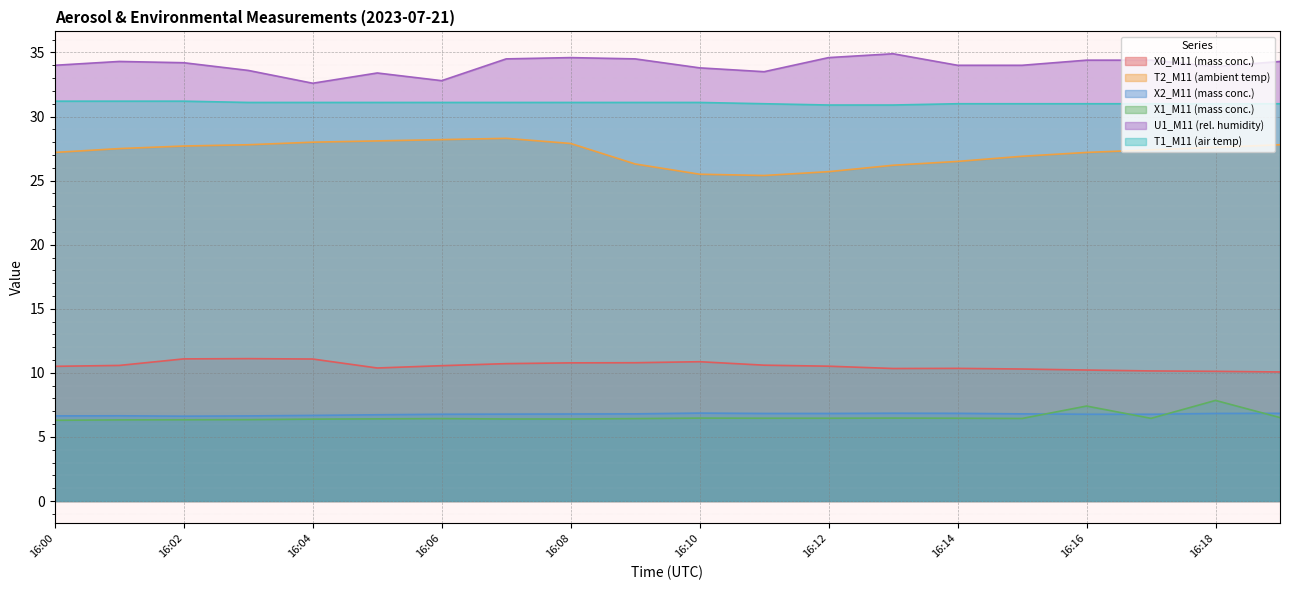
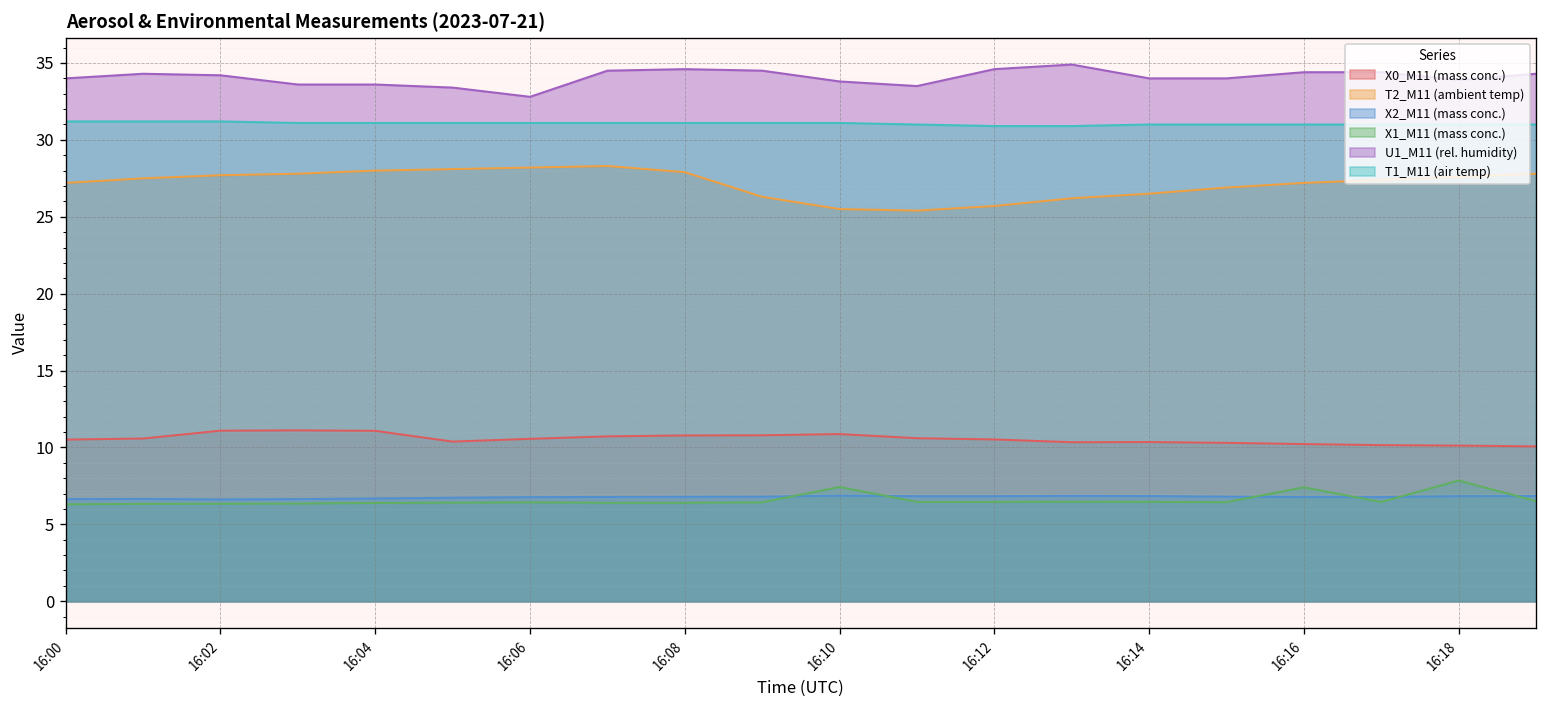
U1_M11 (rel. humidity), 16:04: 32.6 -> 33.6
X1_M11 (mass conc.), 16:10: 6.5 -> 7.4
